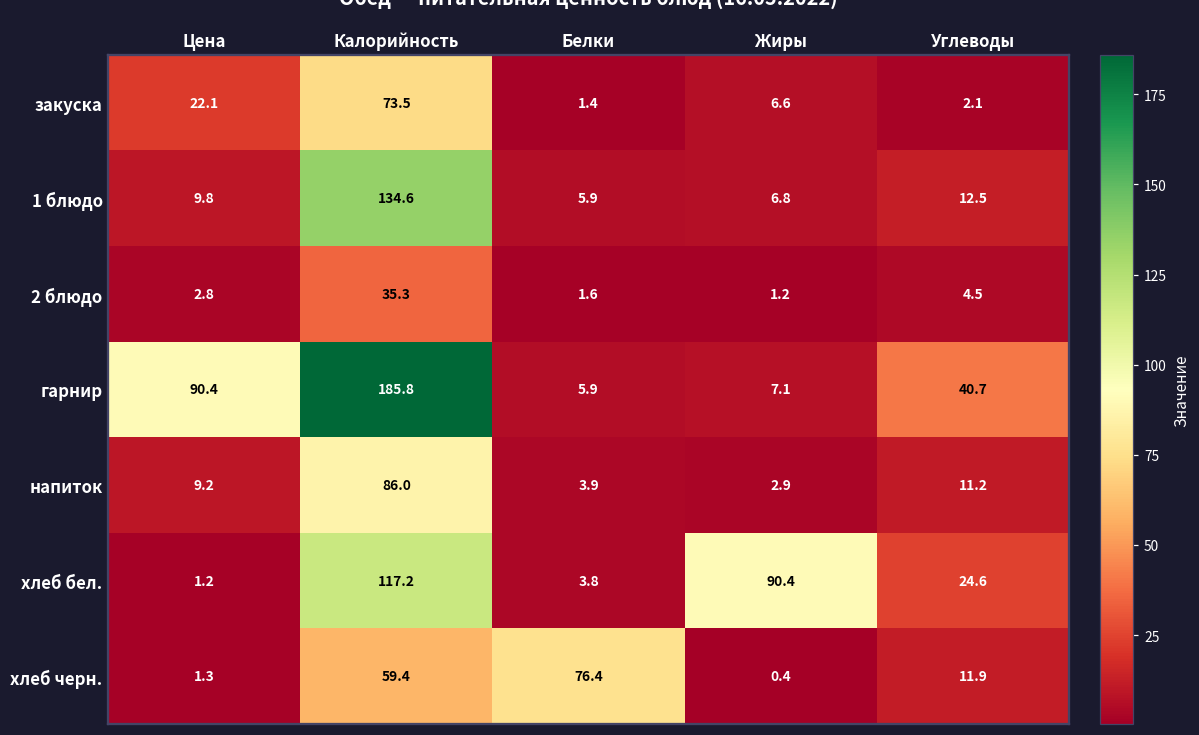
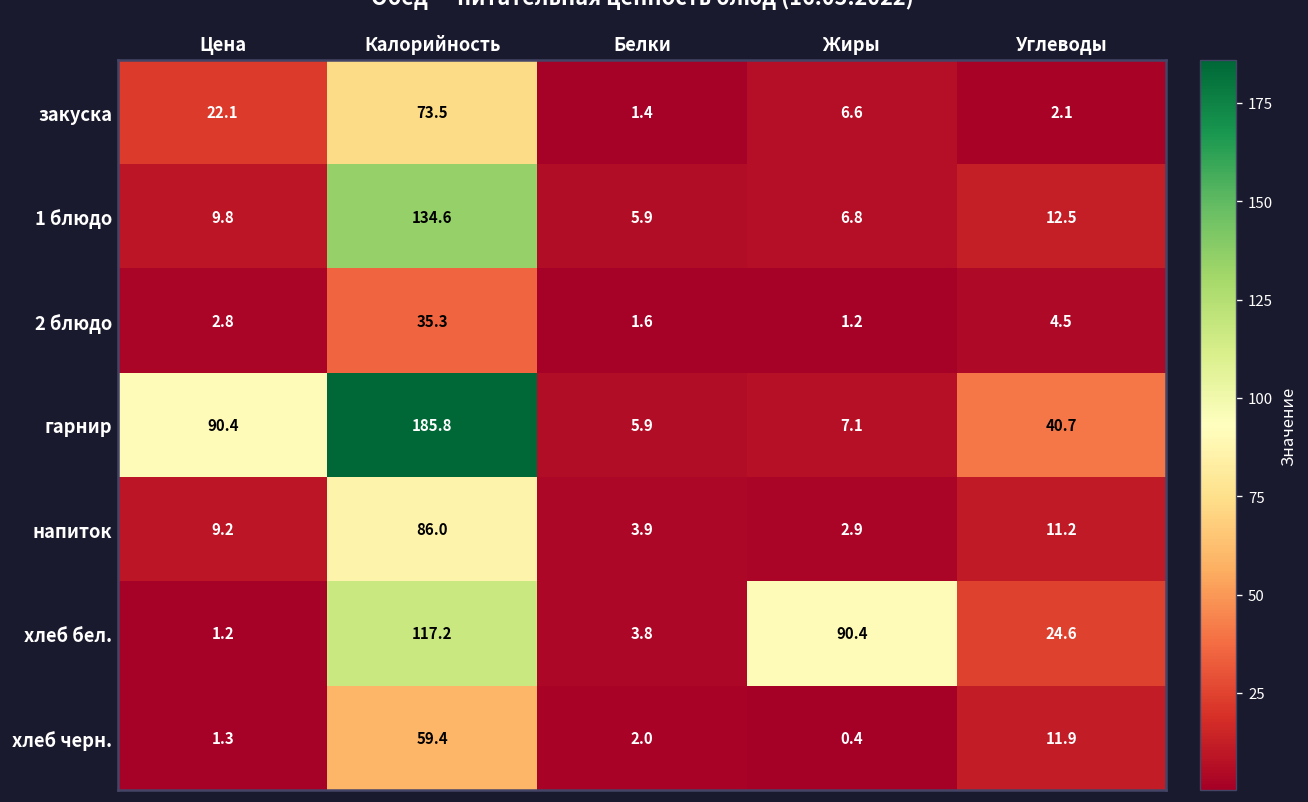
хлеб черн., Белки: 76.4 -> 2.0
